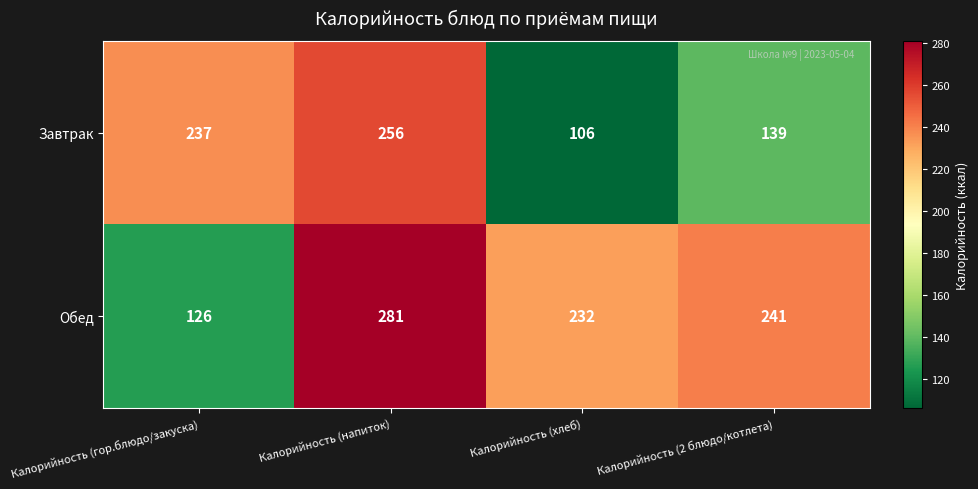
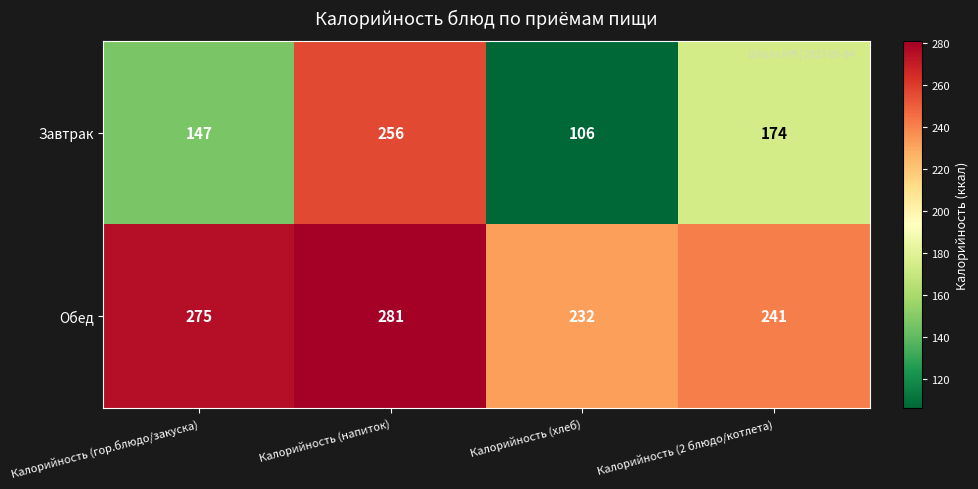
Завтрак, Калорийность (гор.блюдо/закуска): 237 -> 147
Завтрак, Калорийность (2 блюдо/котлета): 139 -> 174
Обед, Калорийность (гор.блюдо/закуска): 126 -> 275
